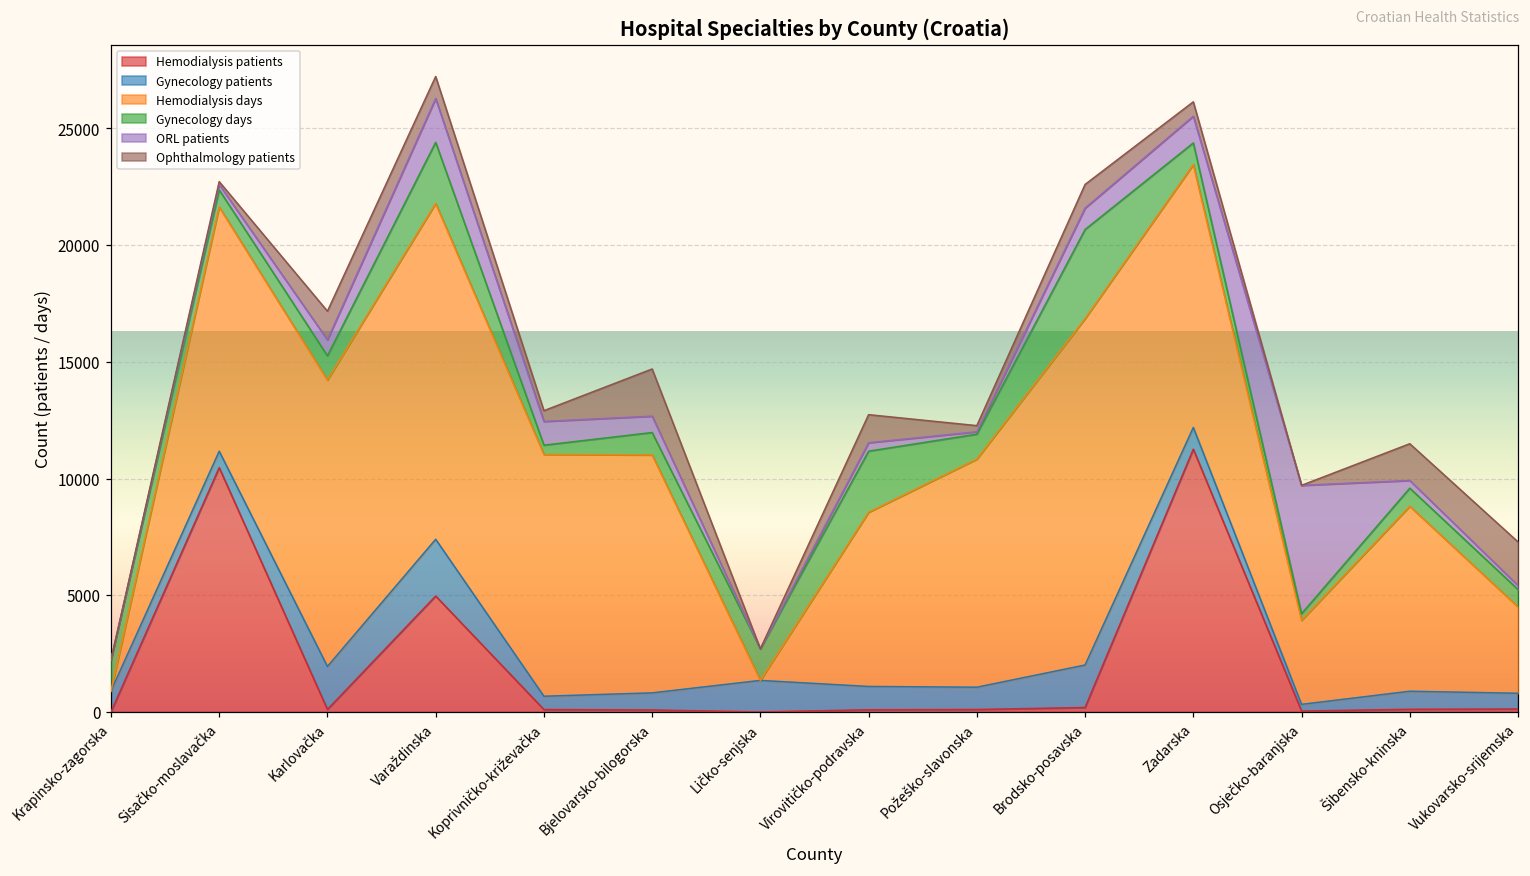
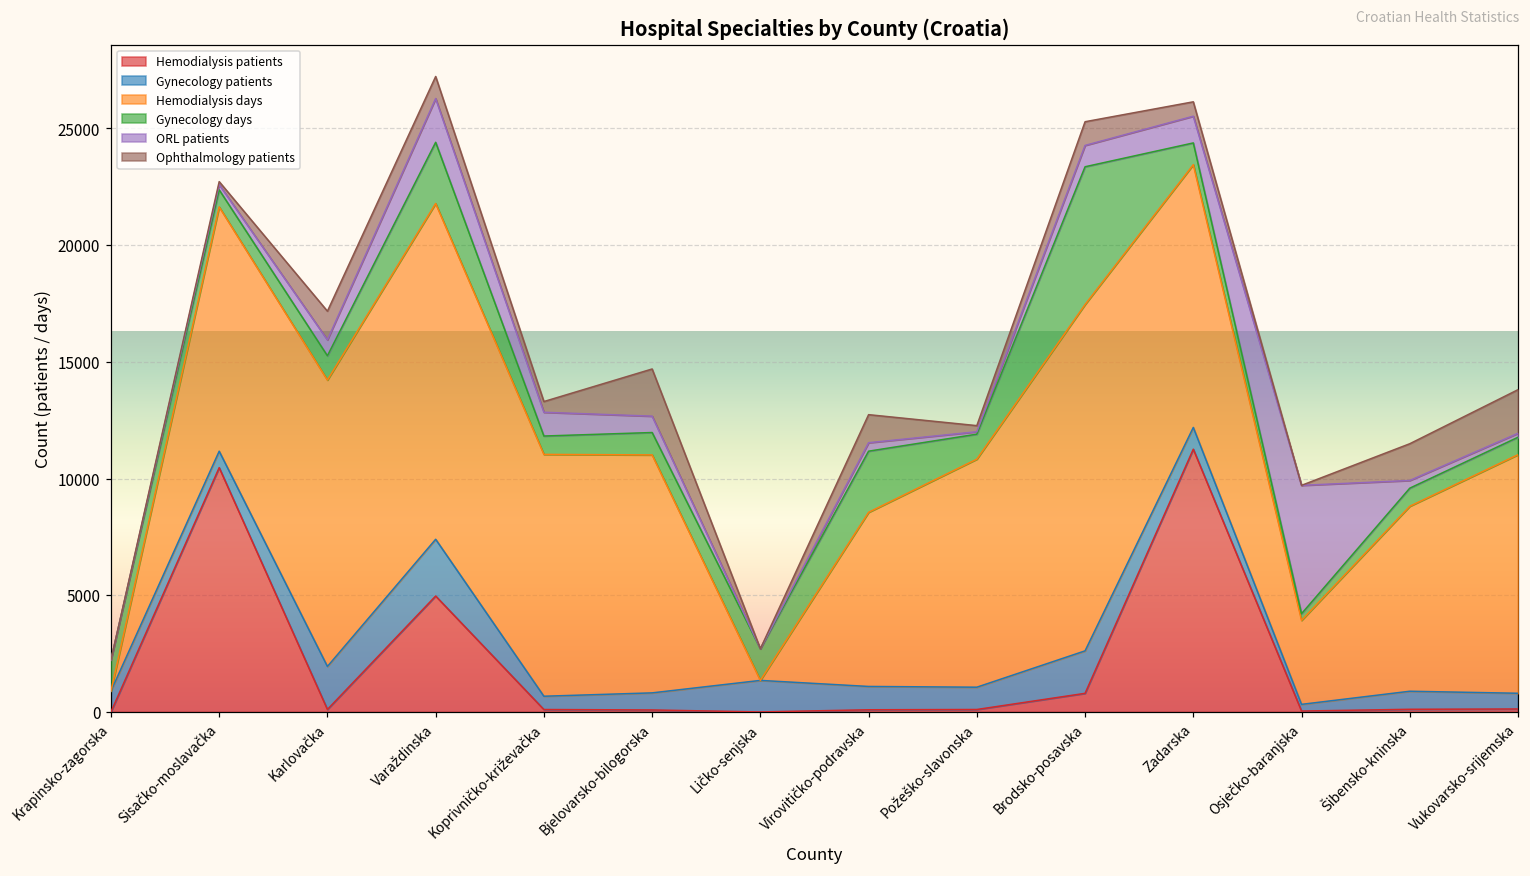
Gynecology days, Koprivničko-križevačka: 400 -> 800
Hemodialysis patients, Brodsko-posavska: 200 -> 800
Gynecology days, Brodsko-posavska: 3800 -> 5900
Hemodialysis days, Vukovarsko-srijemska: 3700 -> 10200
